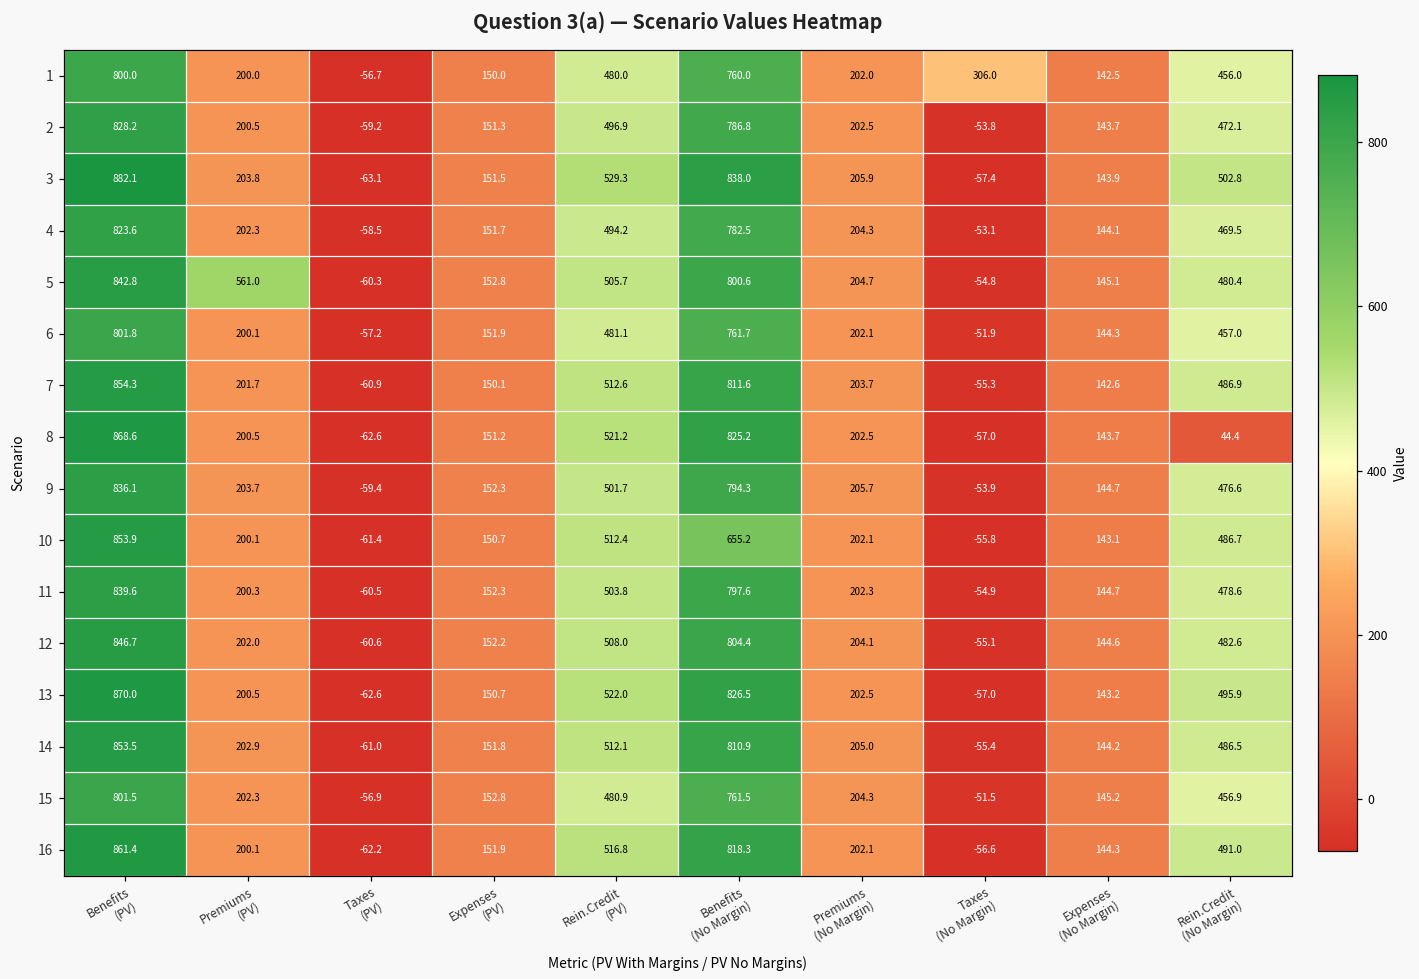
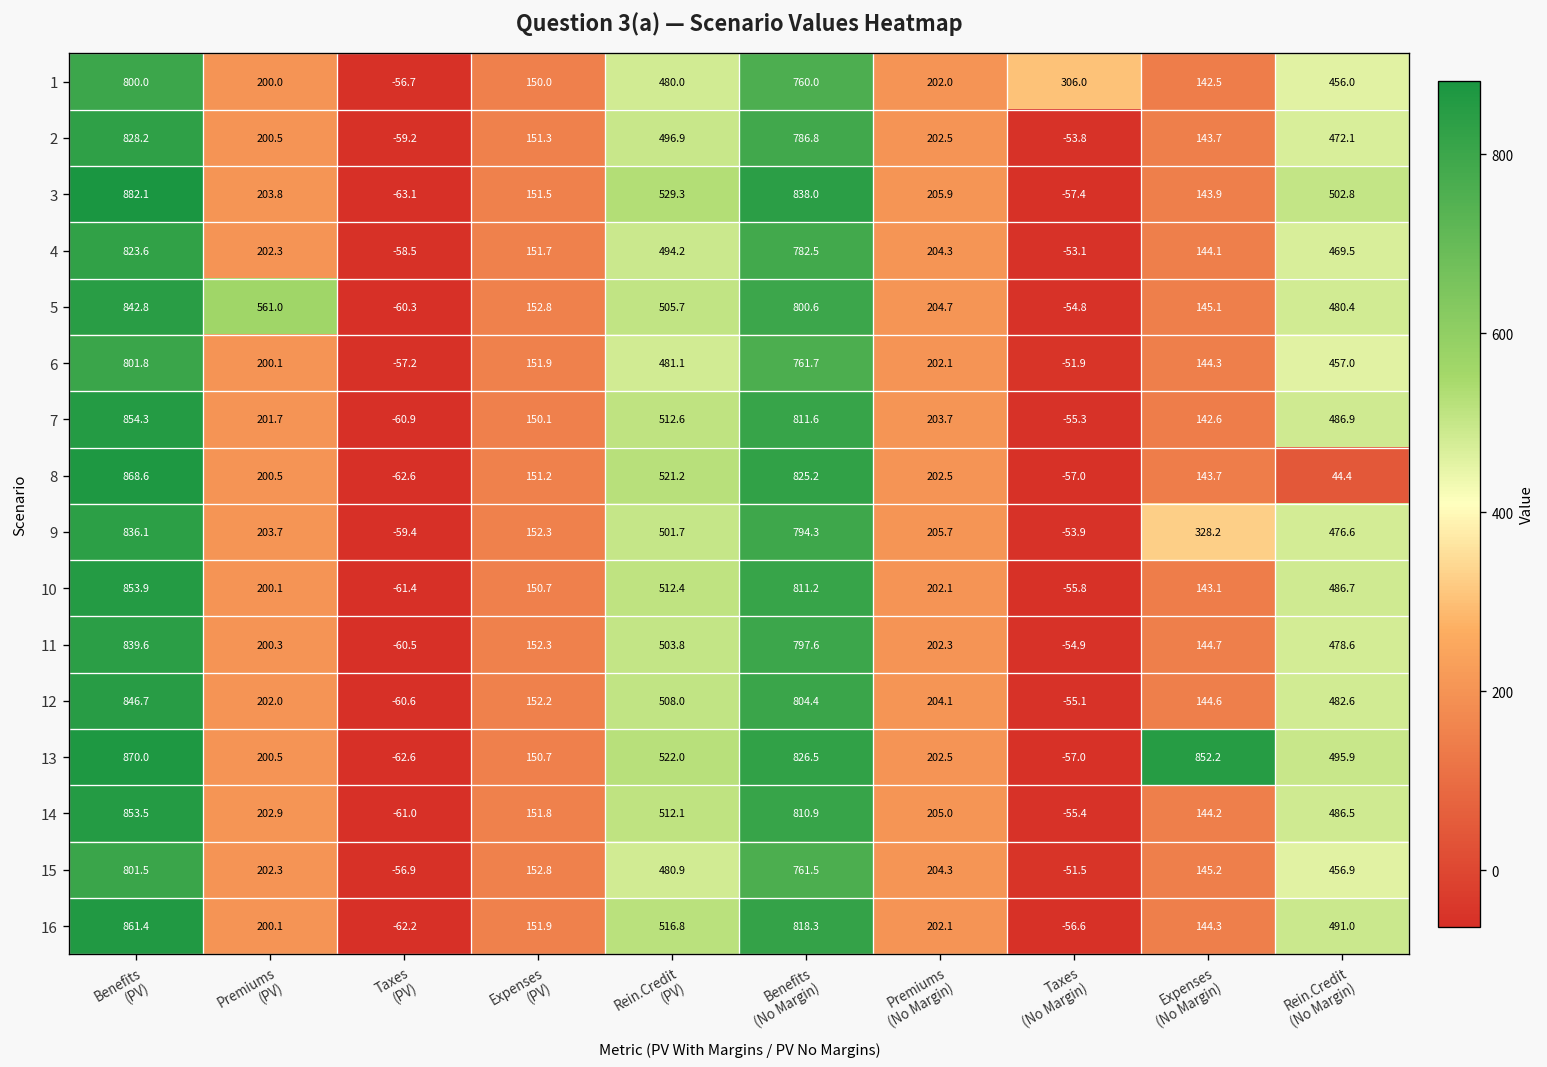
9, Expenses (No Margin): 144.7 -> 328.2
10, Benefits (No Margin): 655.2 -> 811.2
13, Expenses (No Margin): 143.2 -> 852.2
